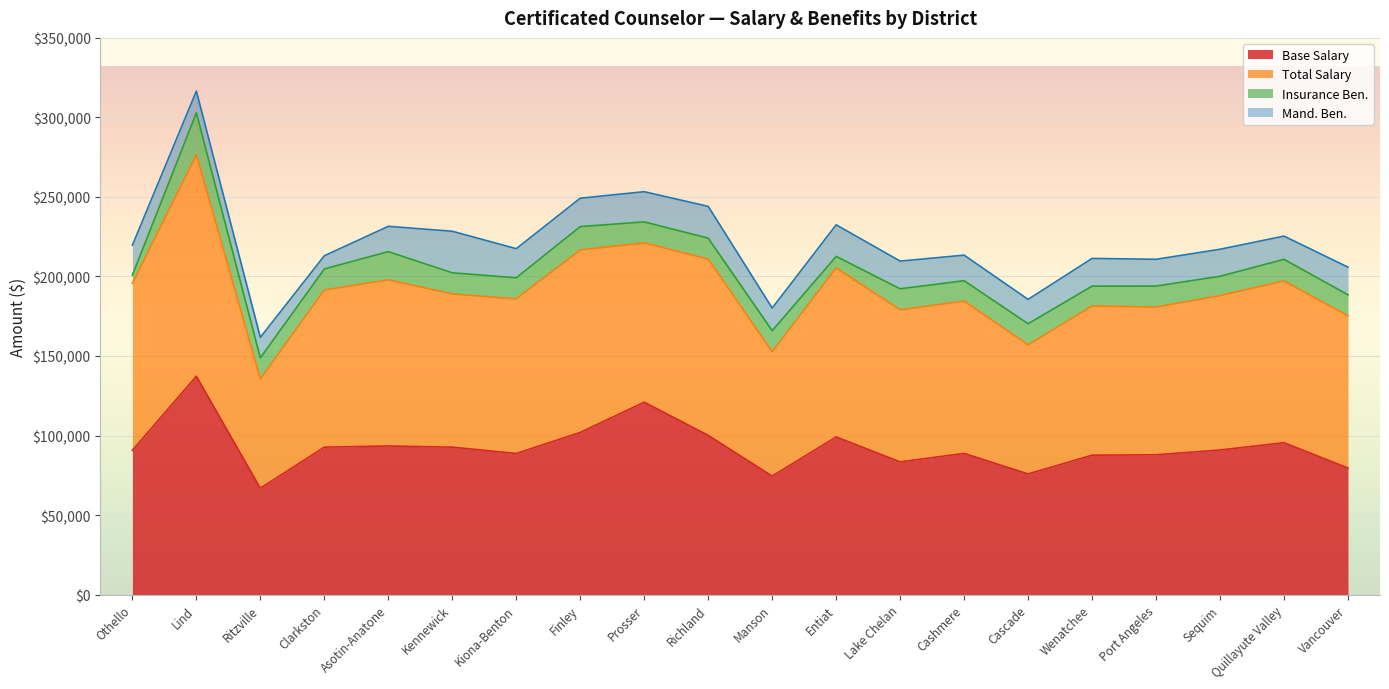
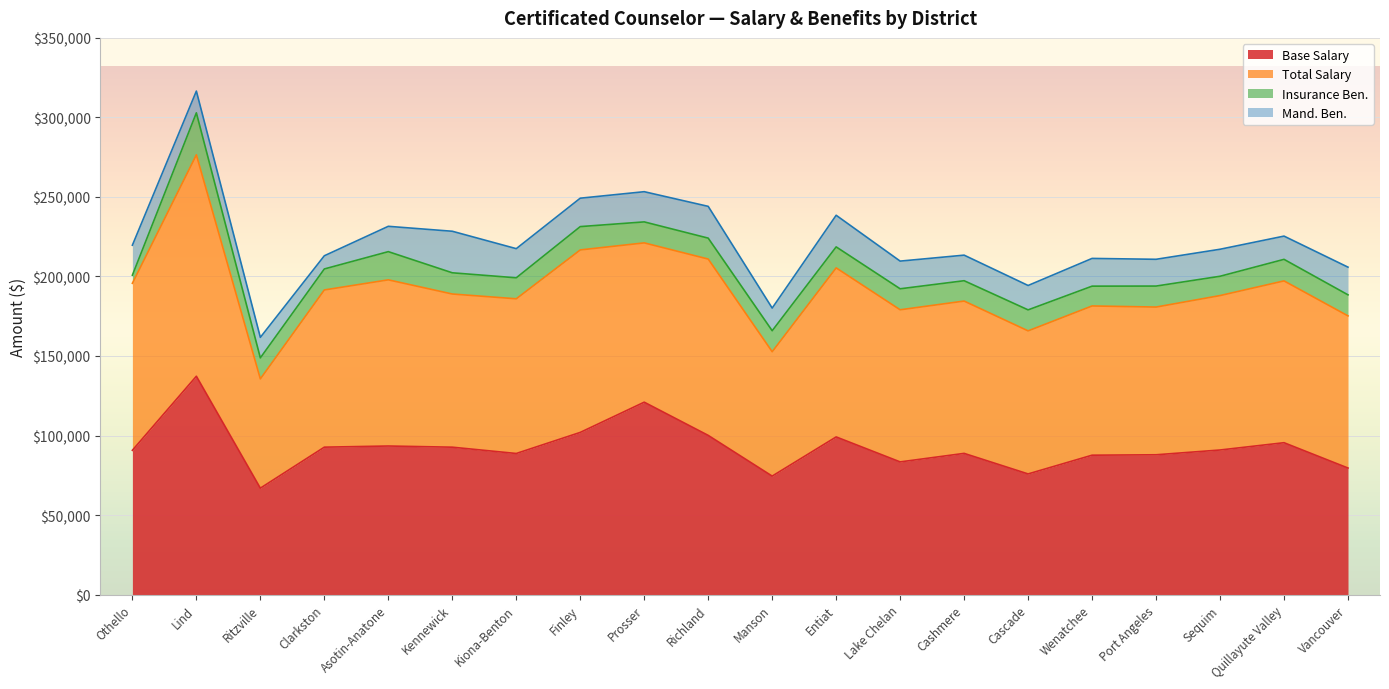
Insurance Ben., Entiat: $7,000 -> $13,000
Total Salary, Cascade: $81,000 -> $90,000
